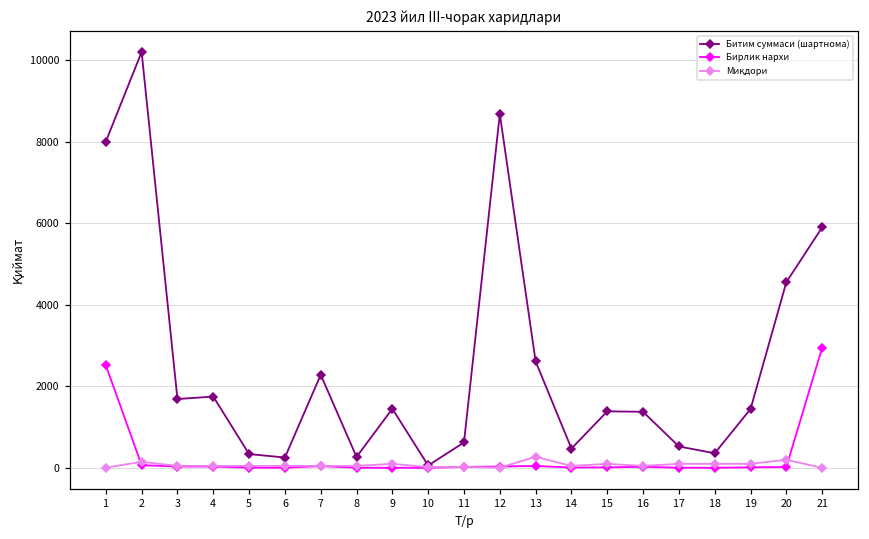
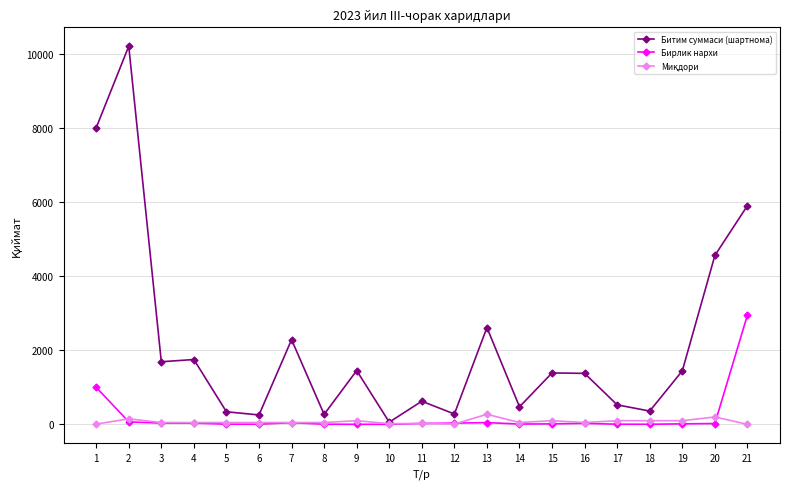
Бирлик нархи, 1: 2500 -> 1000
Битим суммаси (шартнома), 12: 8700 -> 300
